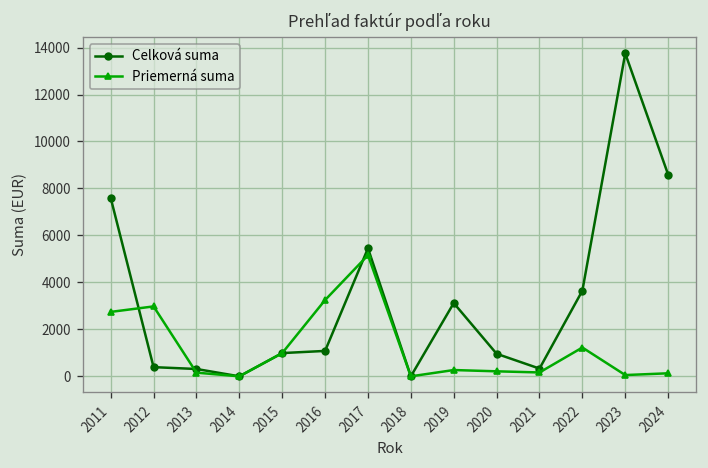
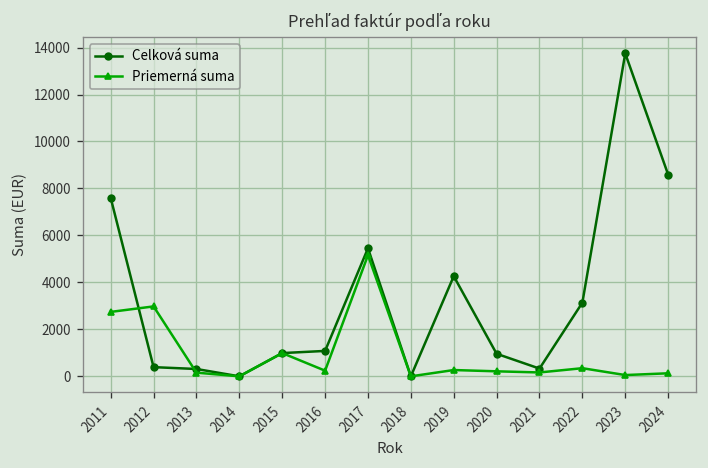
Priemerná suma, 2016: 3200 -> 200
Celková suma, 2019: 3100 -> 4300
Celková suma, 2022: 3600 -> 3100
Priemerná suma, 2022: 1200 -> 300
